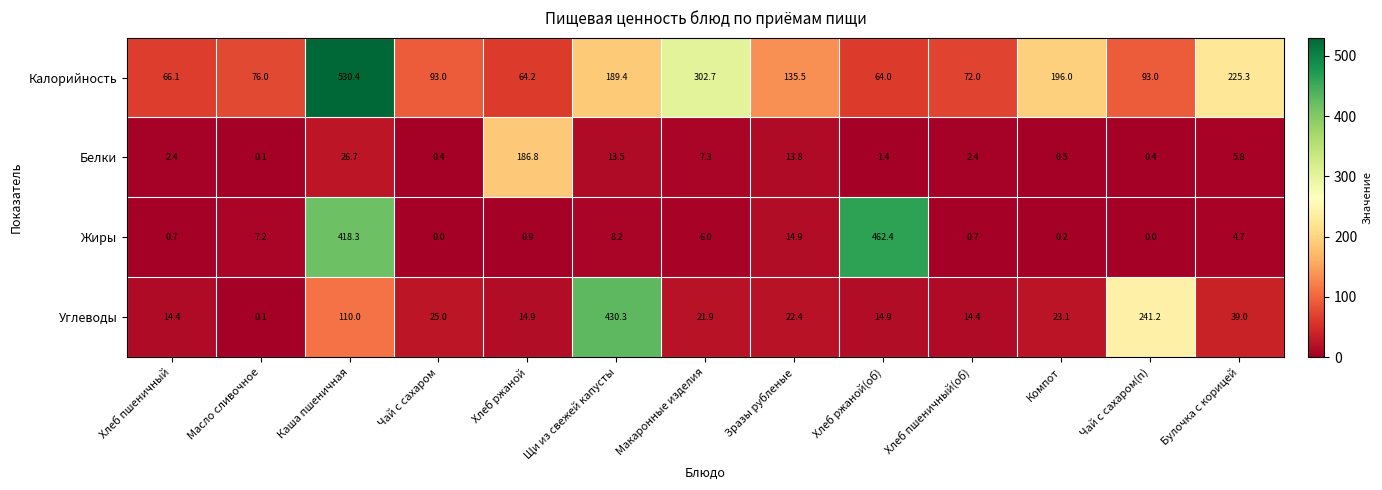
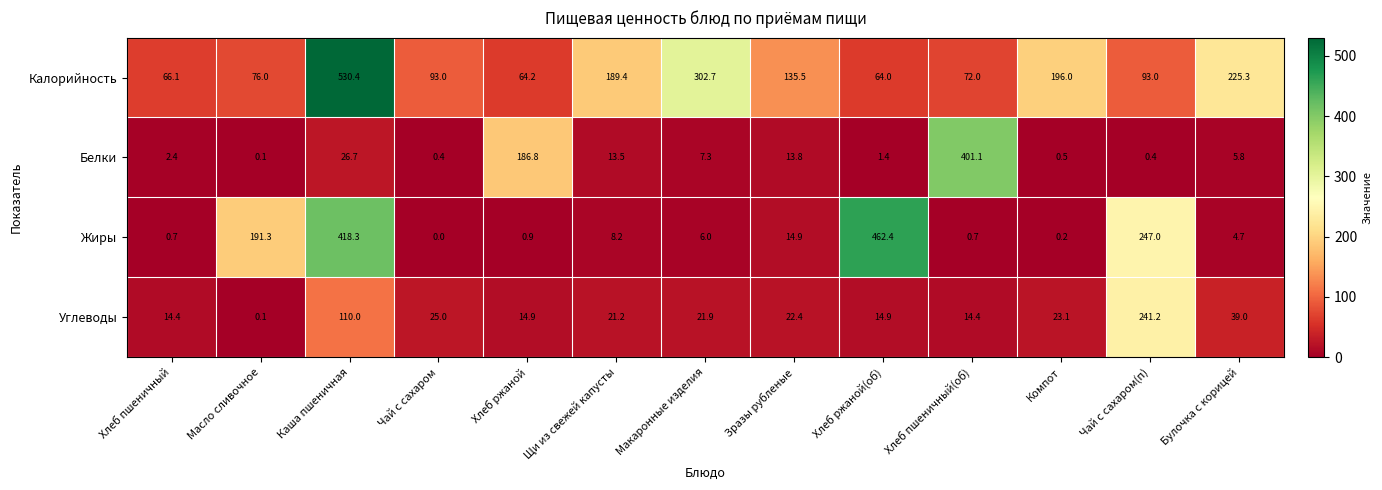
Белки, Хлеб пшеничный(об): 2.4 -> 401.1
Жиры, Масло сливочное: 7.2 -> 191.3
Жиры, Чай с сахаром(п): 0.0 -> 247.0
Углеводы, Щи из свежей капусты: 430.3 -> 21.2
